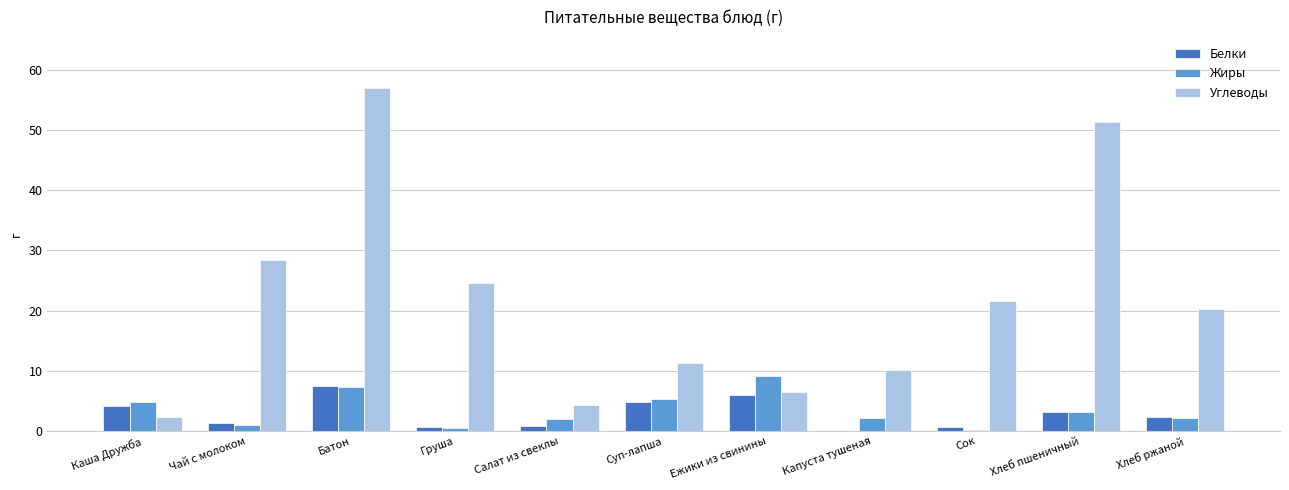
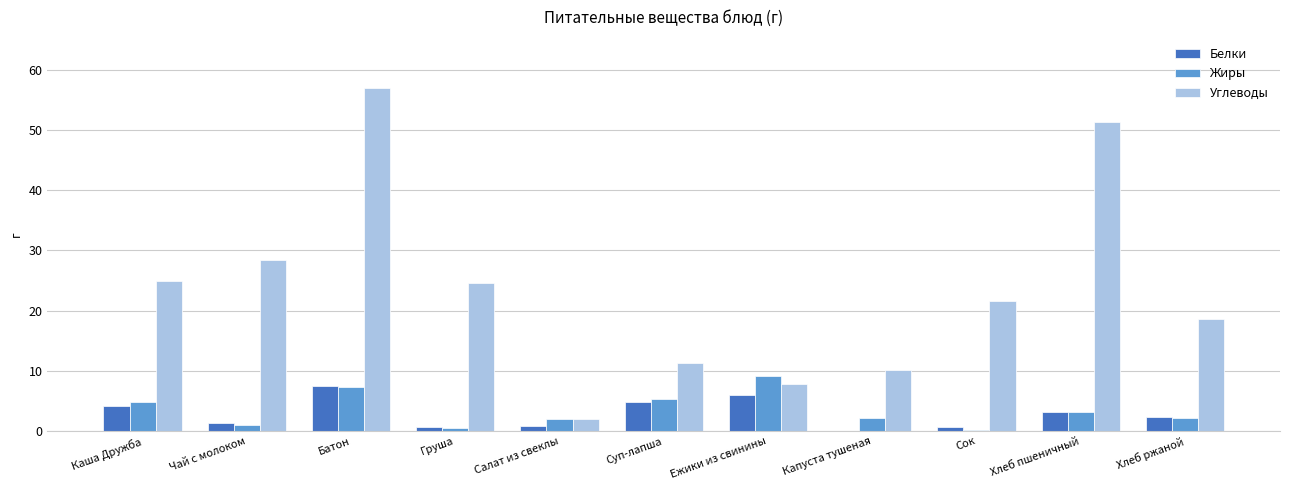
Углеводы, Каша Дружба: 2 -> 25
Углеводы, Салат из свеклы: 4 -> 2
Углеводы, Ежики из свинины: 7 -> 8
Углеводы, Хлеб ржаной: 20 -> 19
